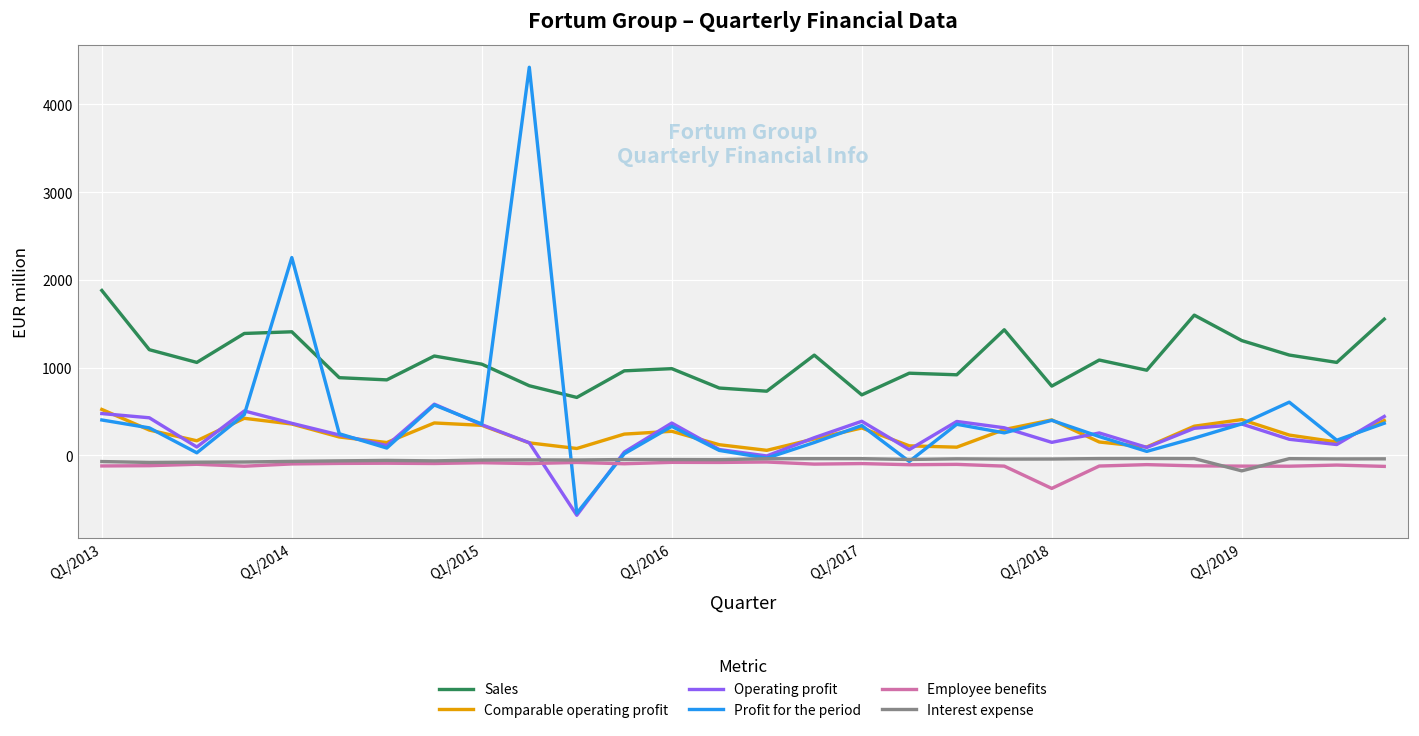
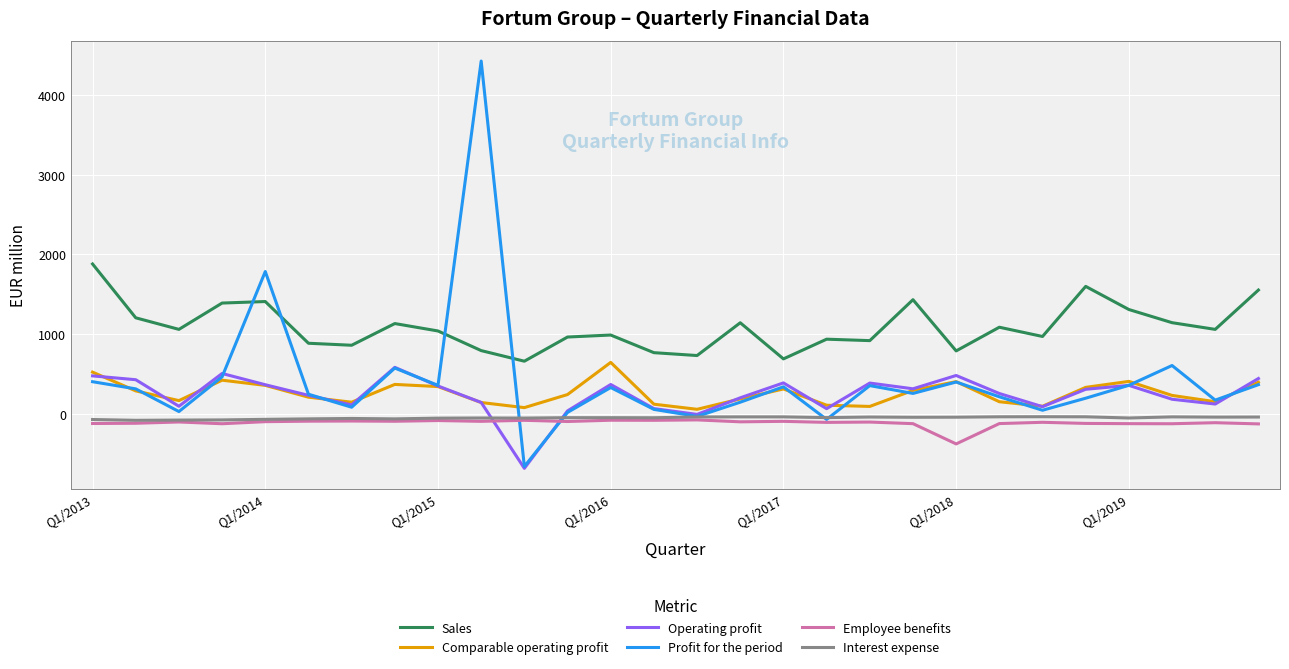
Profit for the period, Q1/2014: 2300 -> 1800
Comparable operating profit, Q1/2016: 300 -> 600
Operating profit, Q1/2018: 100 -> 500
Interest expense, Q1/2019: -200 -> -100
